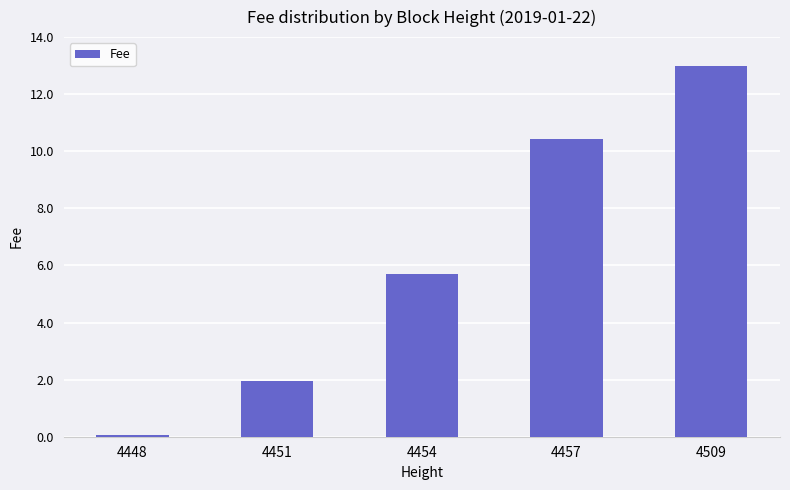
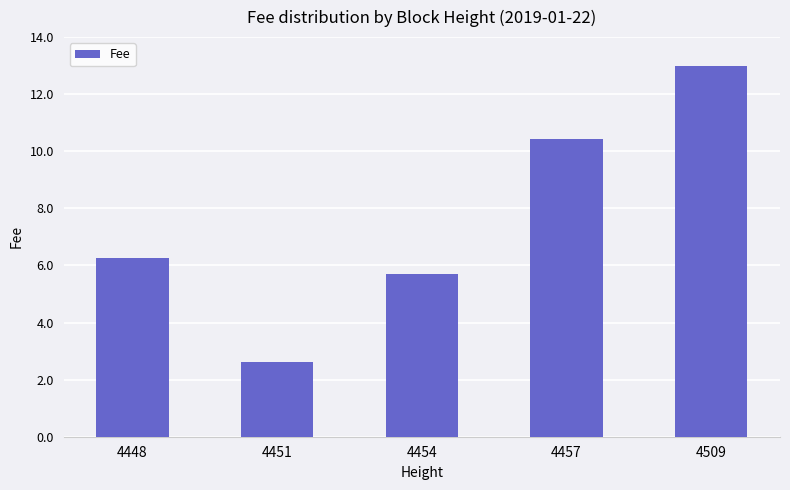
4448: 0.1 -> 6.2
4451: 2.0 -> 2.6
